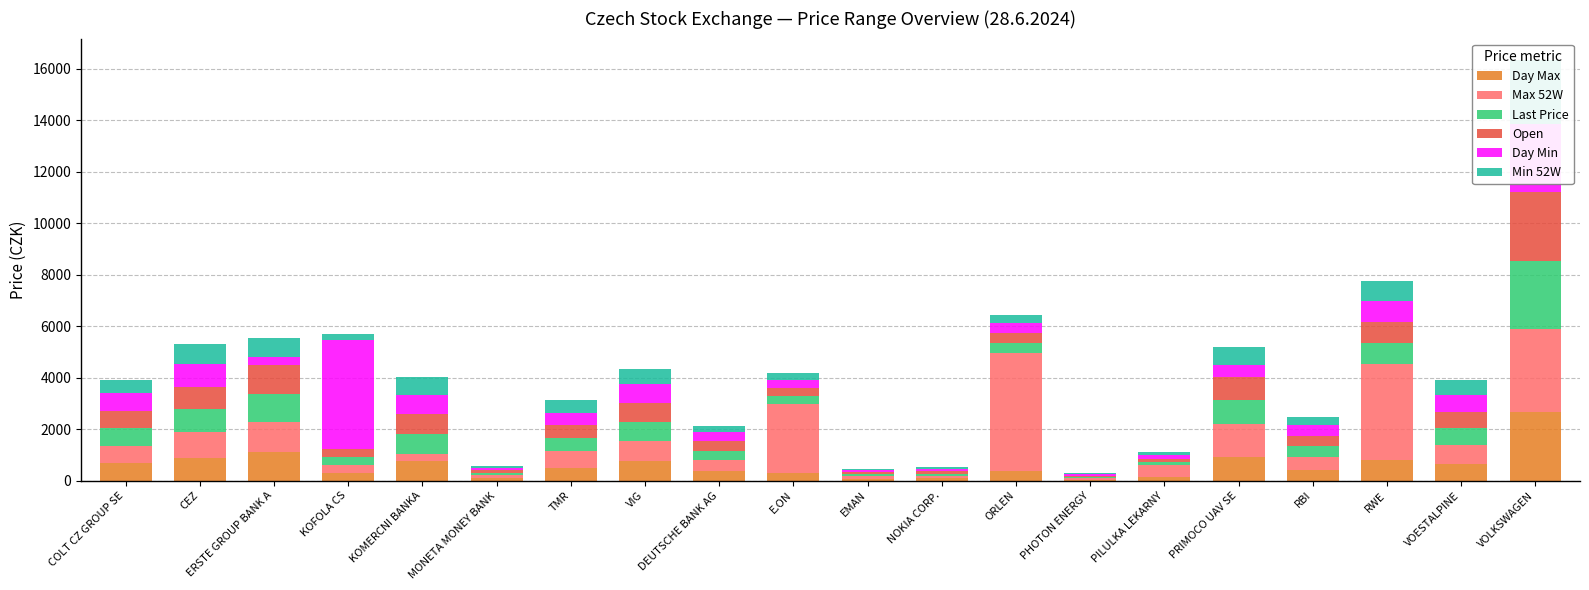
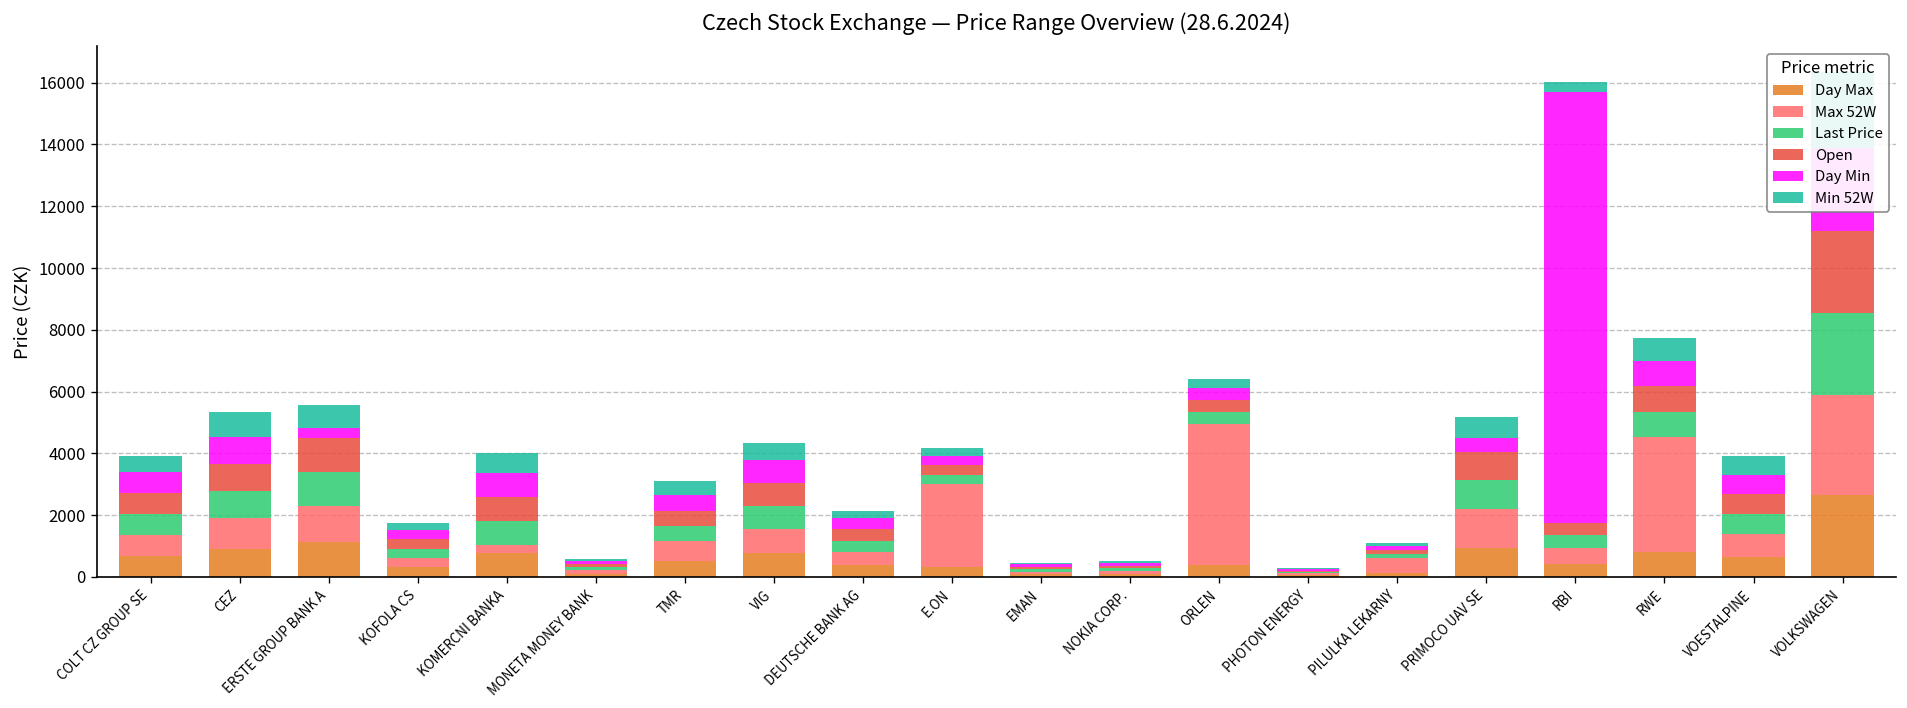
Day Min, KOFOLA CS: 4200 -> 300
Day Min, RBI: 400 -> 14000
